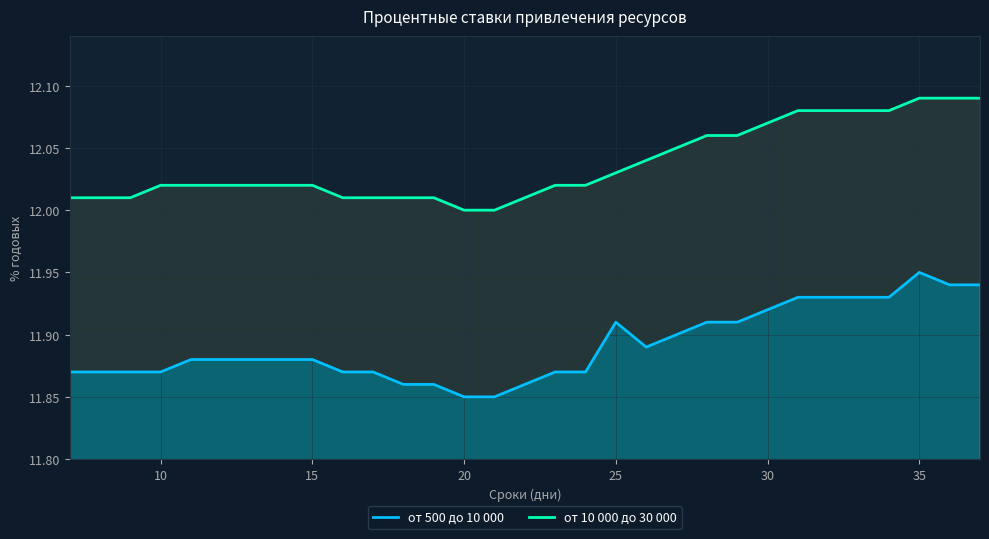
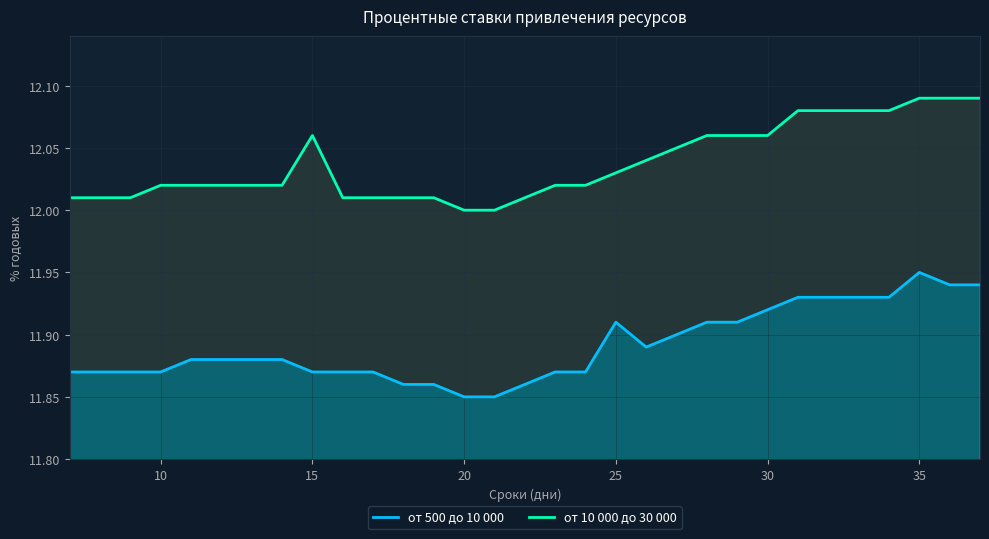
от 500 до 10 000, 15: 11.88 -> 11.87
от 10 000 до 30 000, 15: 12.02 -> 12.06
от 10 000 до 30 000, 30: 12.07 -> 12.06
